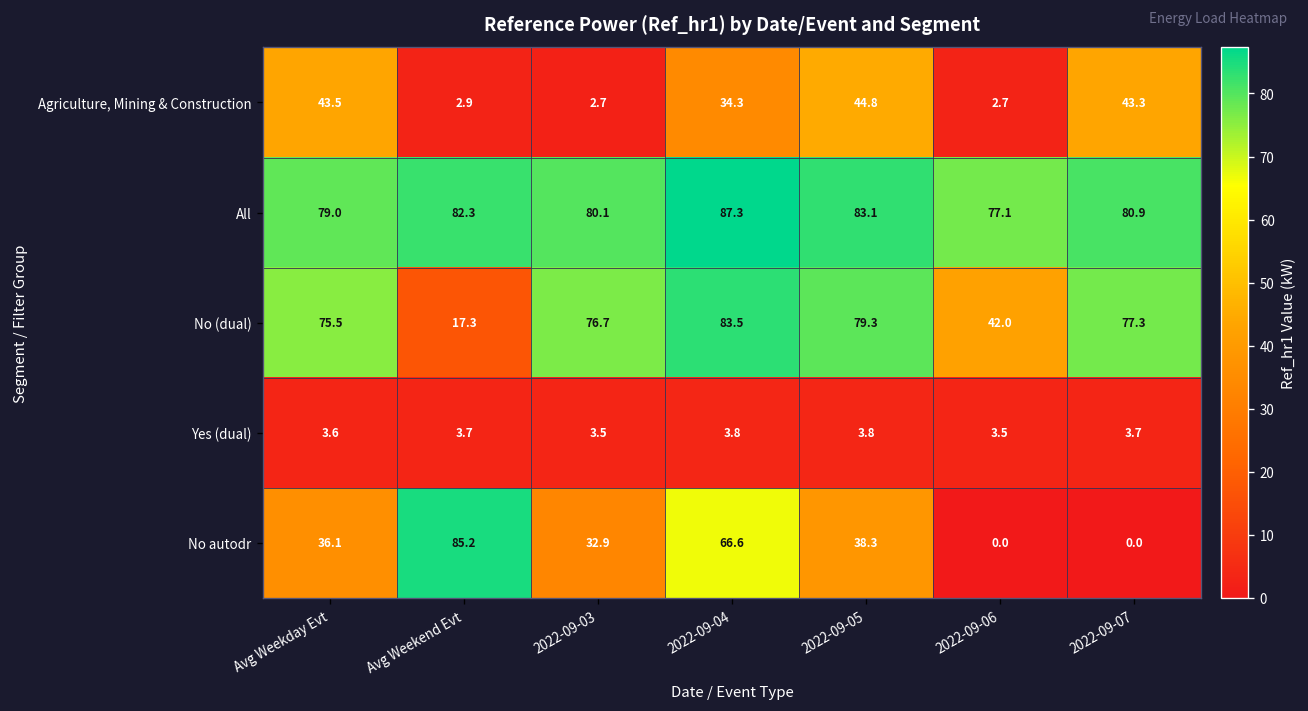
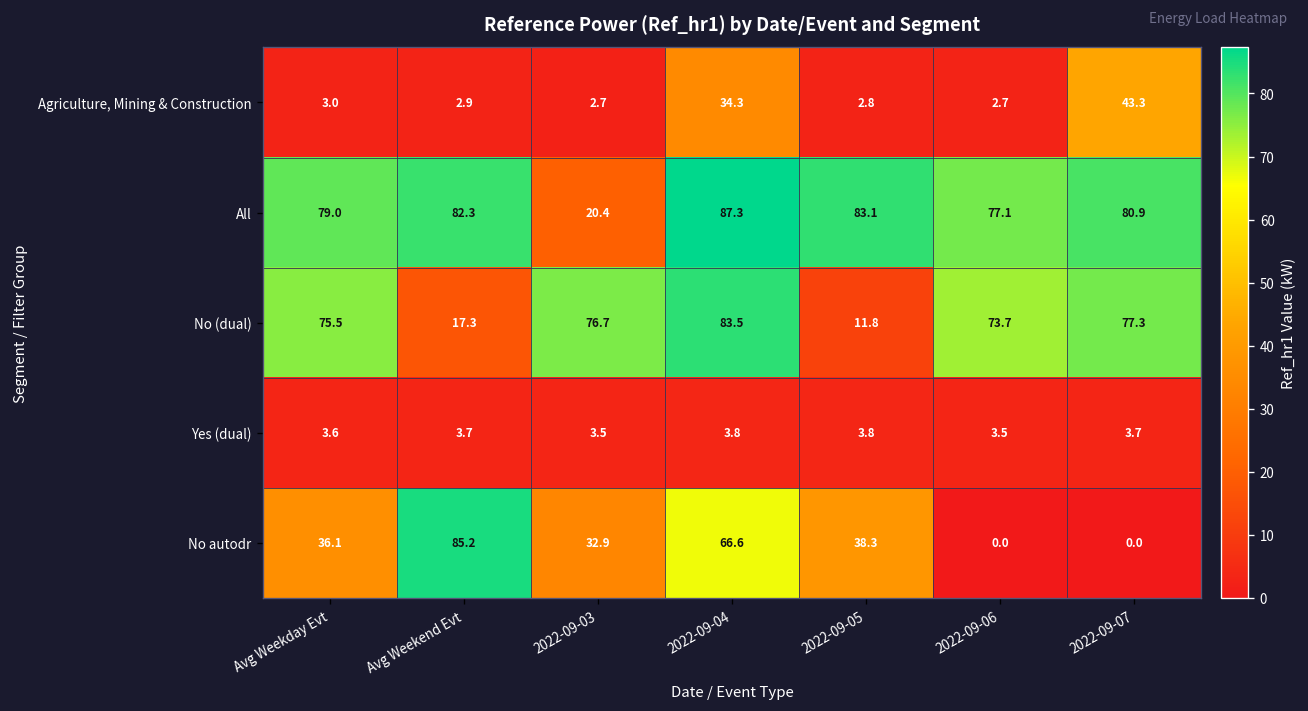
Agriculture, Mining & Construction, Avg Weekday Evt: 43.5 -> 3.0
Agriculture, Mining & Construction, 2022-09-05: 44.8 -> 2.8
All, 2022-09-03: 80.1 -> 20.4
No (dual), 2022-09-05: 79.3 -> 11.8
No (dual), 2022-09-06: 42.0 -> 73.7
